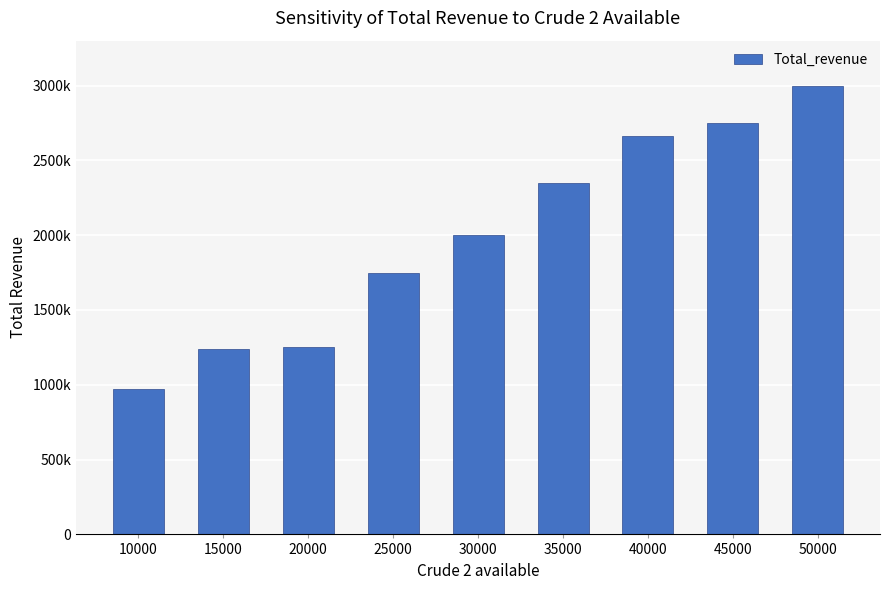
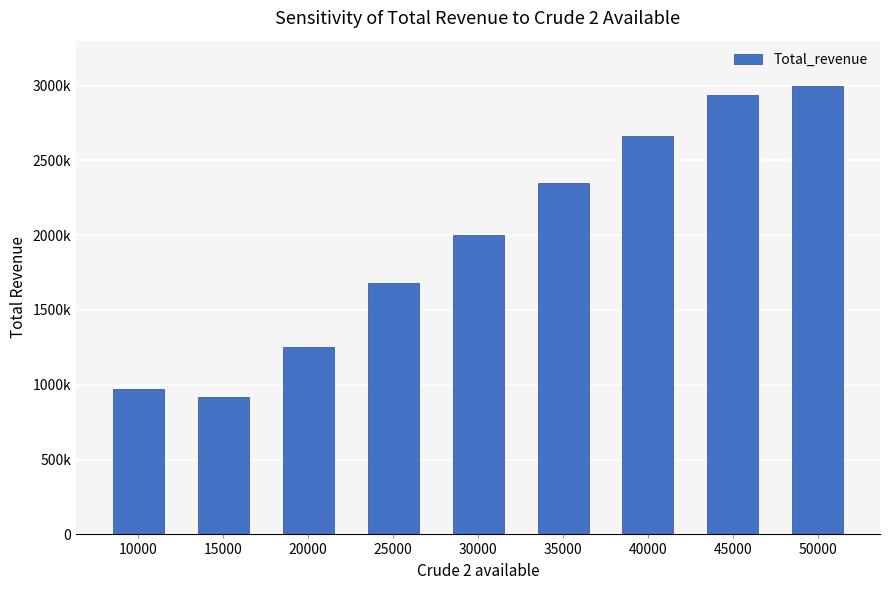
15000: 1240000 -> 920000
25000: 1750000 -> 1680000
45000: 2750000 -> 2940000
